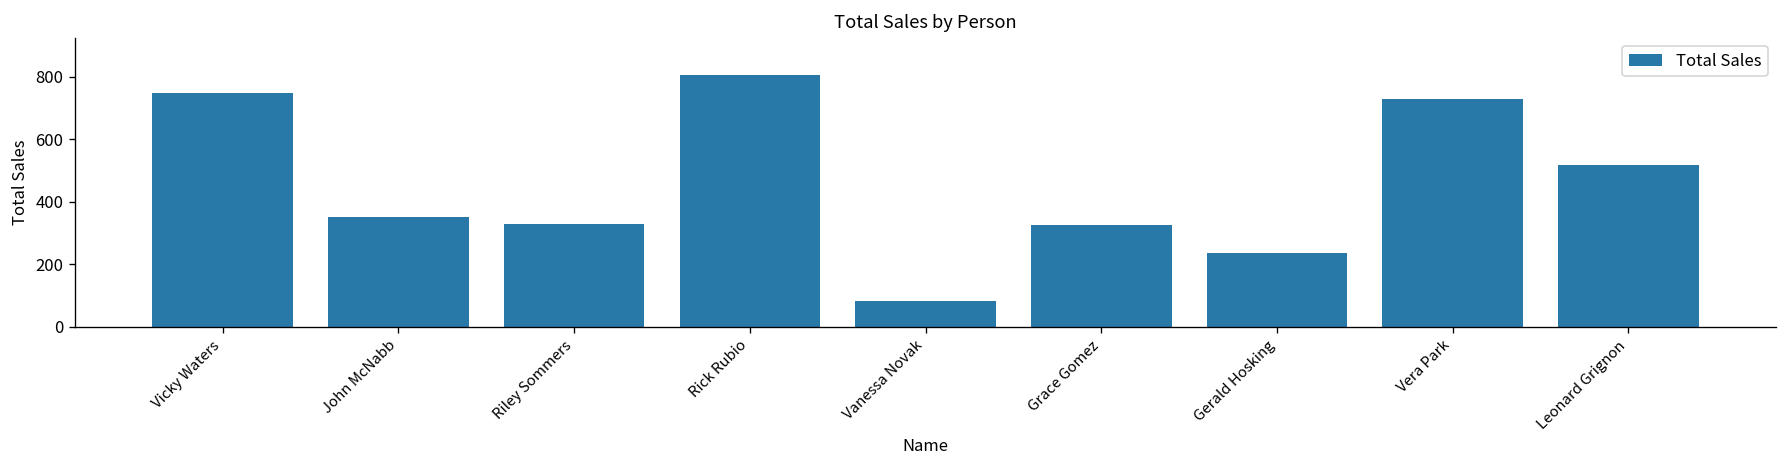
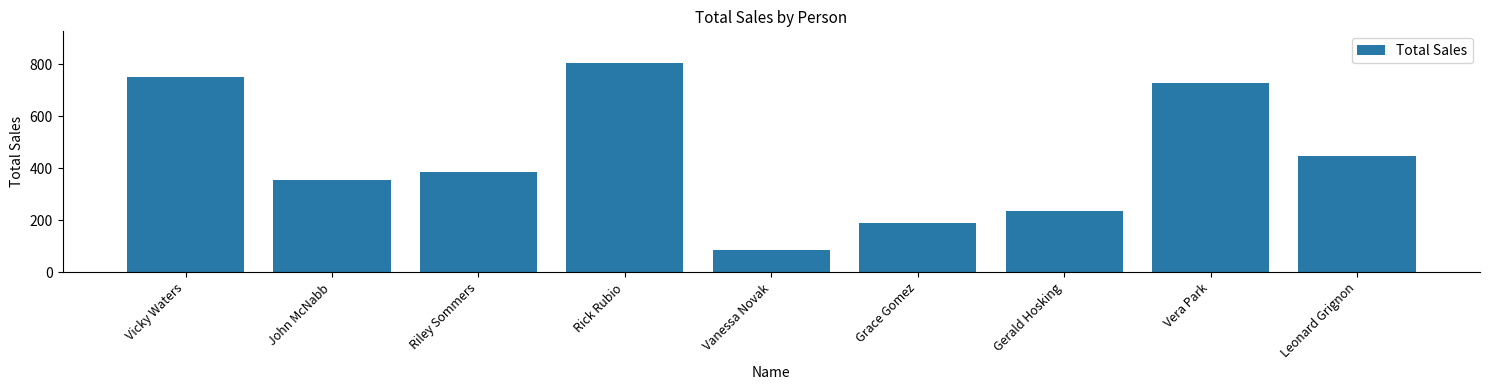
Riley Sommers: 330 -> 390
Grace Gomez: 330 -> 190
Leonard Grignon: 520 -> 450
